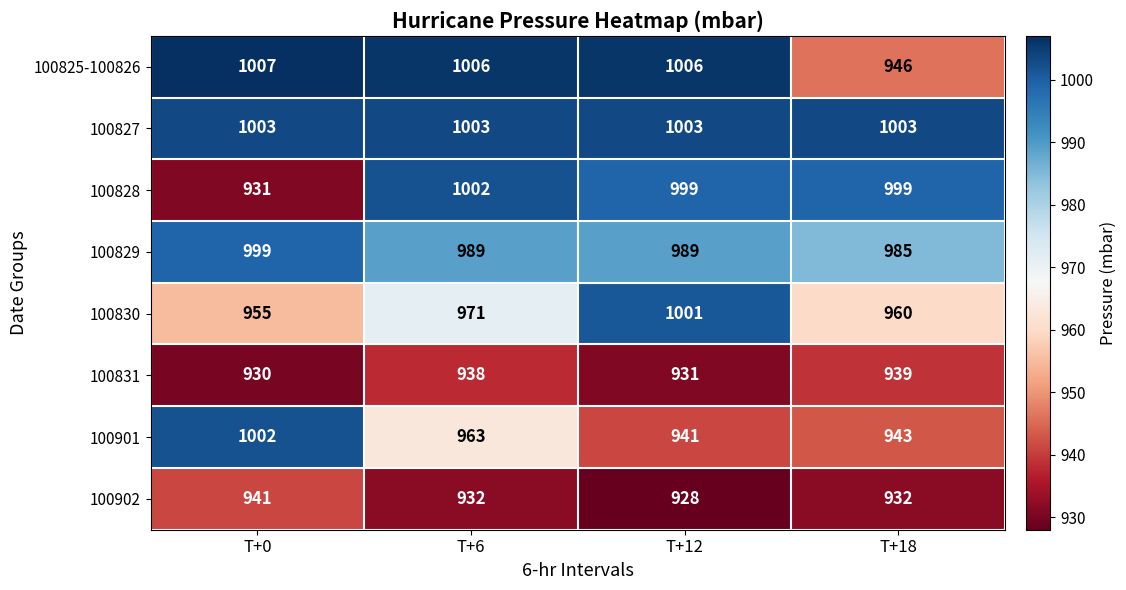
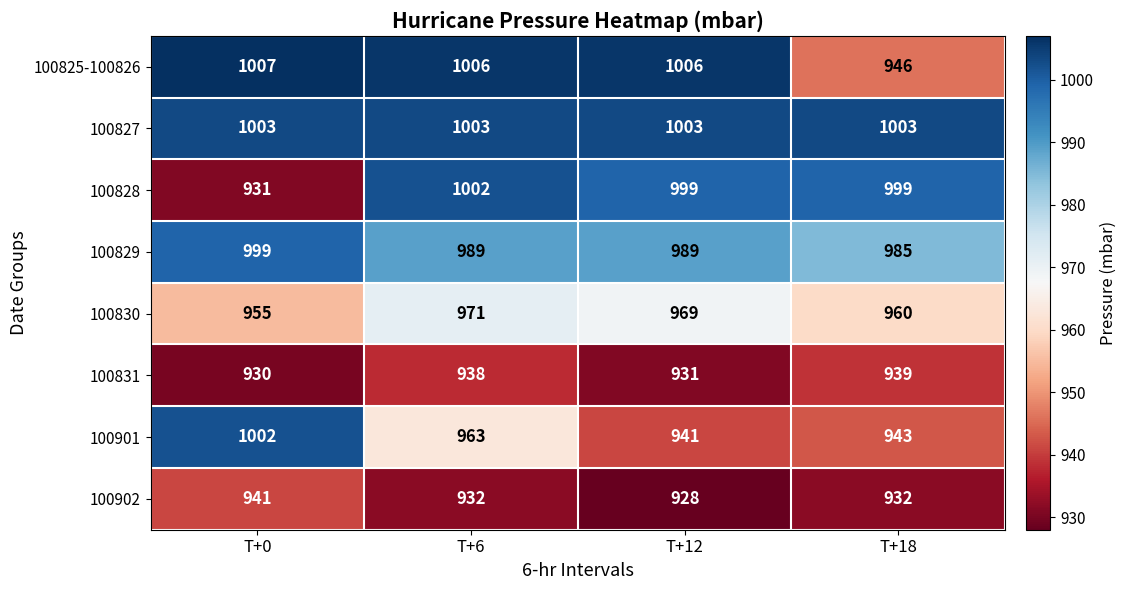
100830, T+12: 1001 -> 969
